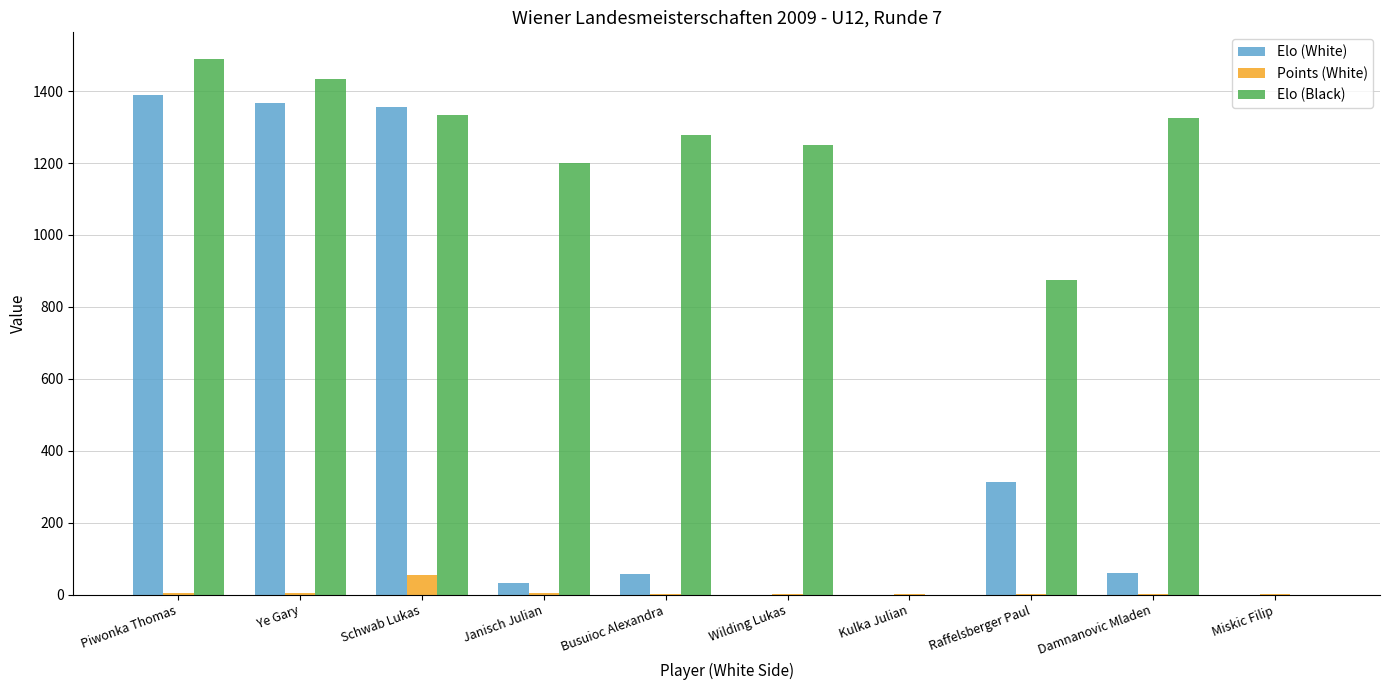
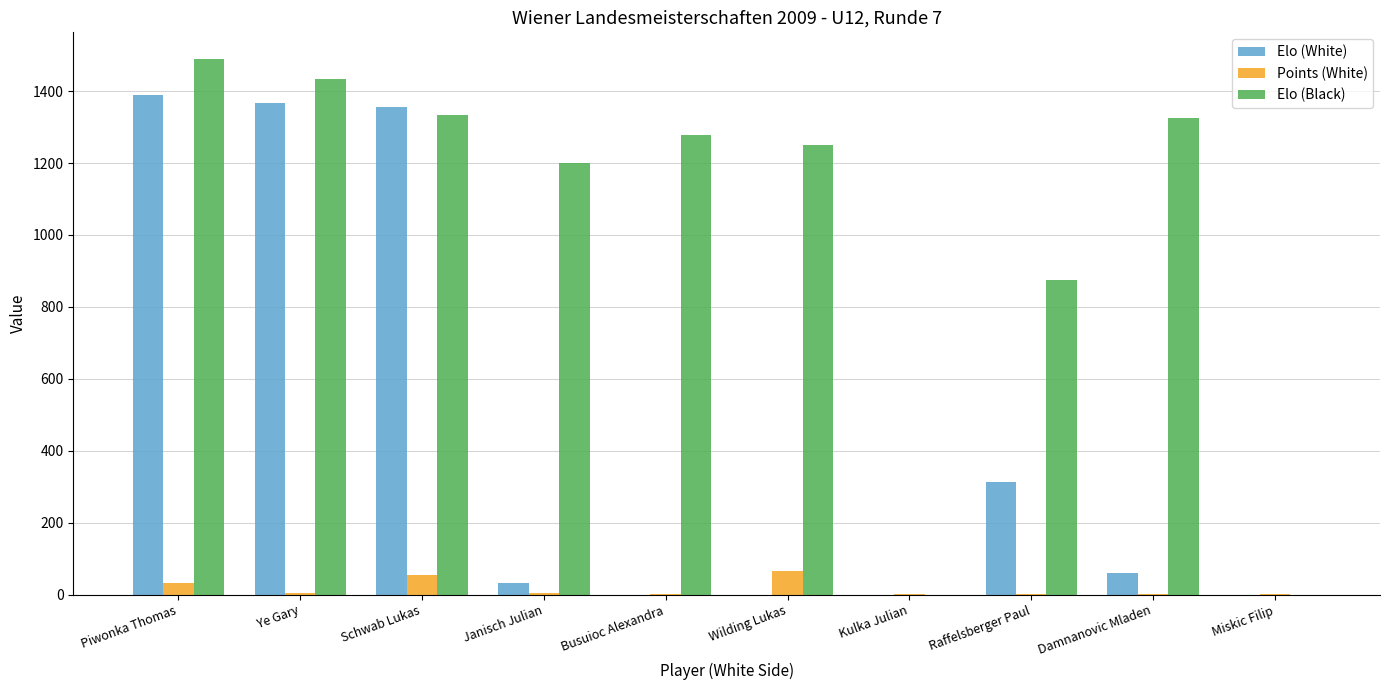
Points (White), Piwonka Thomas: 0 -> 30
Elo (White), Busuioc Alexandra: 60 -> 0
Points (White), Wilding Lukas: 0 -> 70
